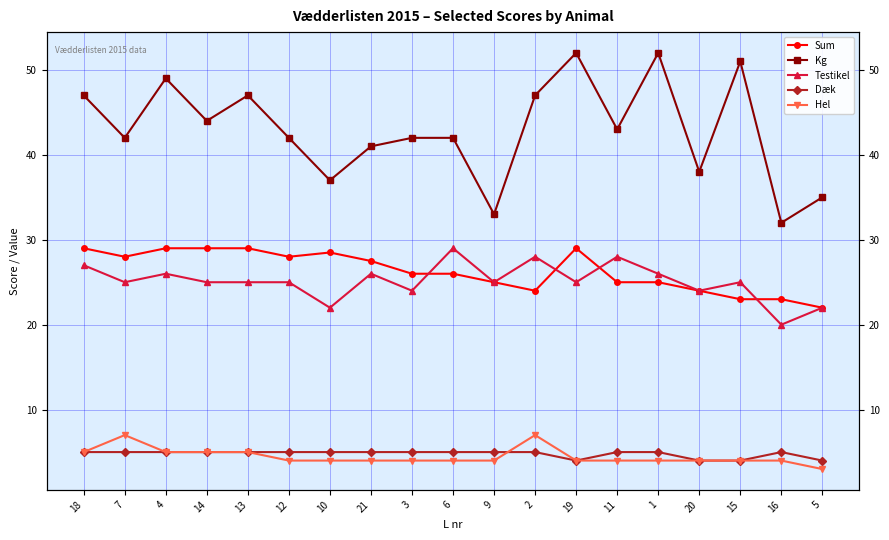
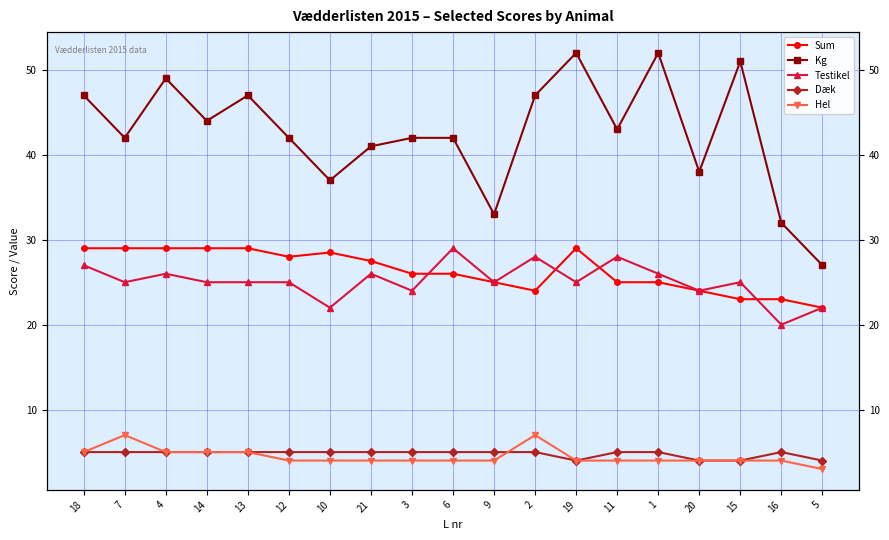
Sum, 7: 28 -> 29
Kg, 5: 35 -> 27
